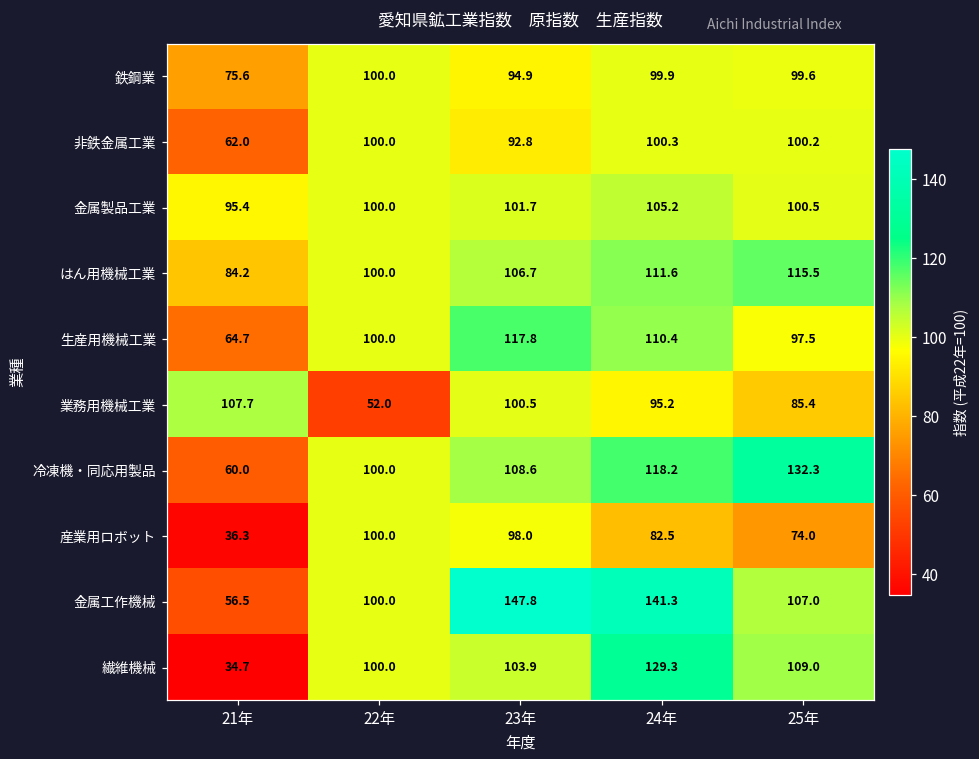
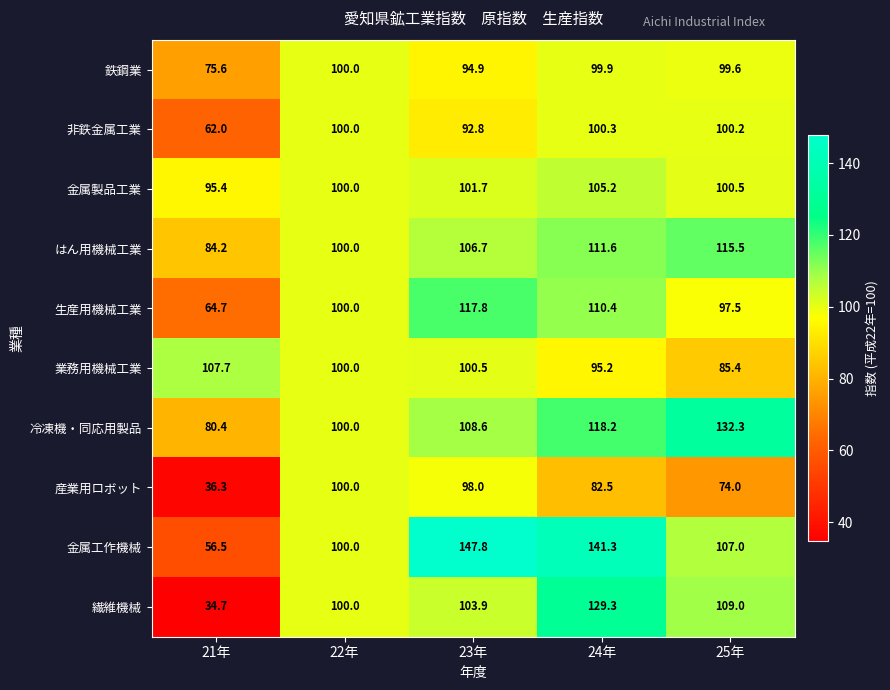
業務用機械工業, 22年: 52.0 -> 100.0
冷凍機・同応用製品, 21年: 60.0 -> 80.4
